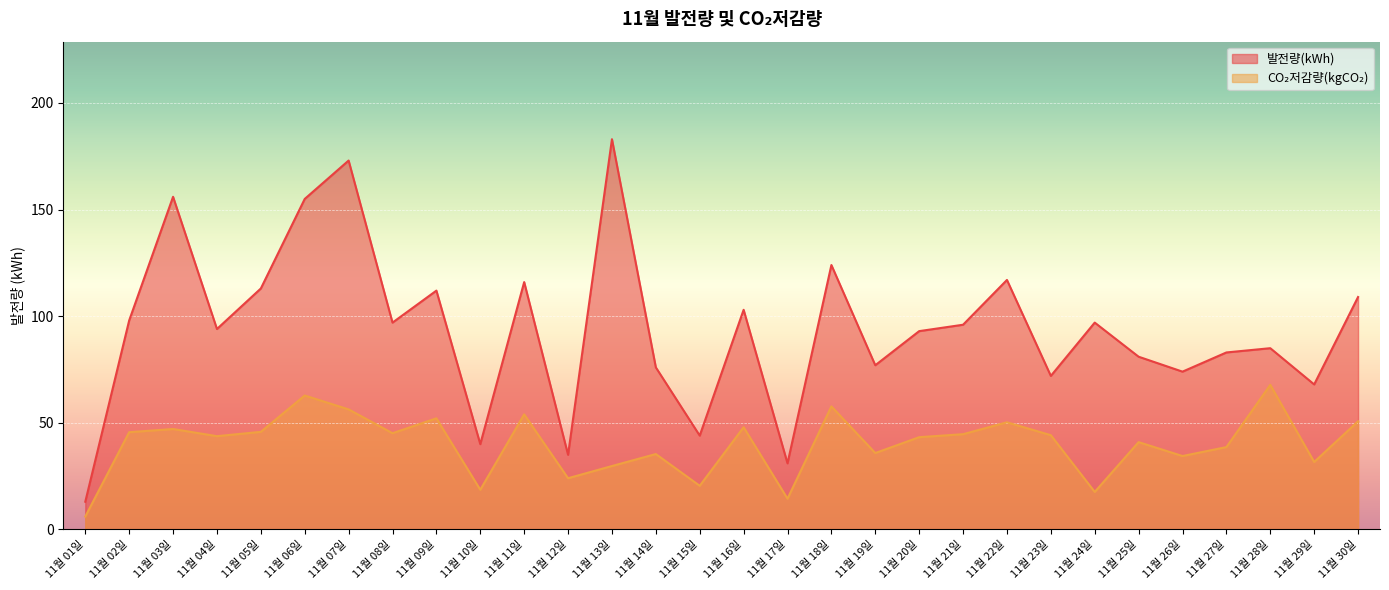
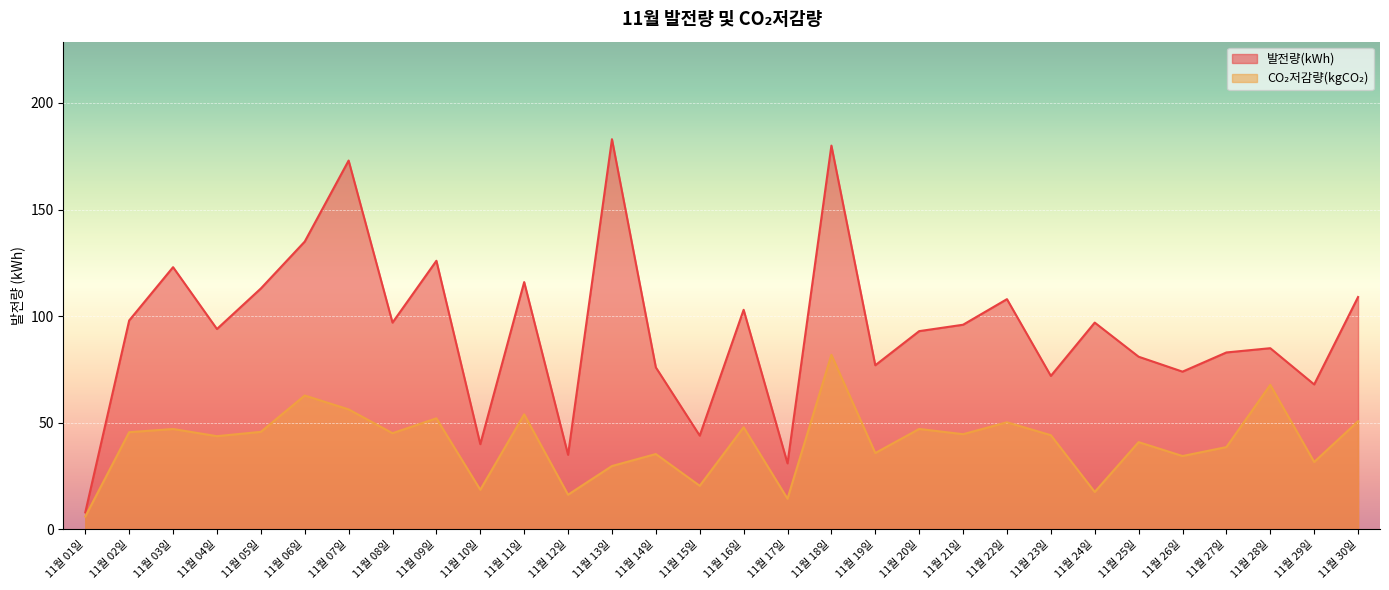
발전량(kWh), 11월 01일: 13 -> 8
발전량(kWh), 11월 03일: 156 -> 123
발전량(kWh), 11월 06일: 155 -> 135
발전량(kWh), 11월 09일: 112 -> 126
CO₂저감량(kgCO₂), 11월 12일: 24 -> 16
발전량(kWh), 11월 18일: 124 -> 180
CO₂저감량(kgCO₂), 11월 18일: 58 -> 82
CO₂저감량(kgCO₂), 11월 20일: 43 -> 47
발전량(kWh), 11월 22일: 117 -> 108
